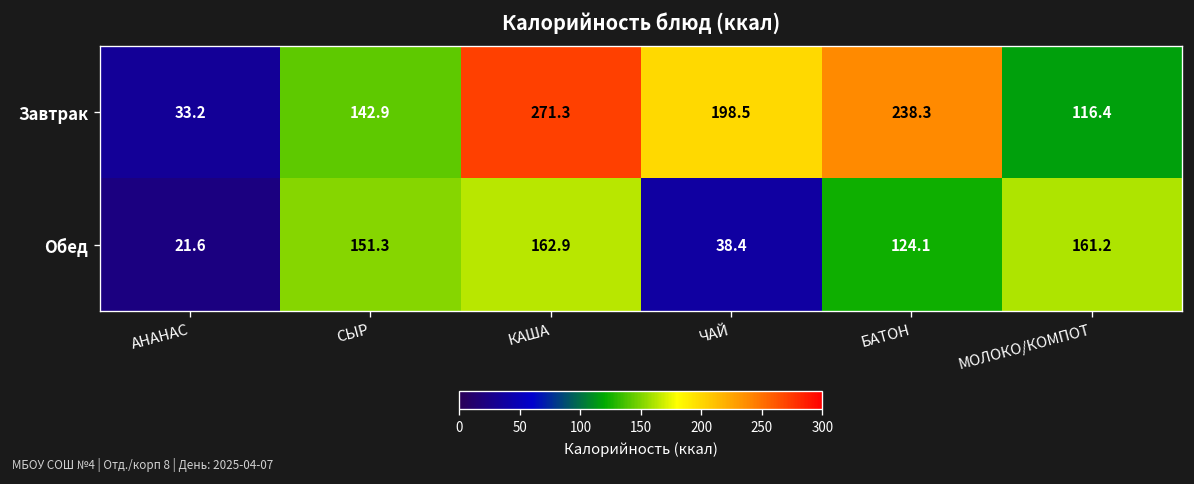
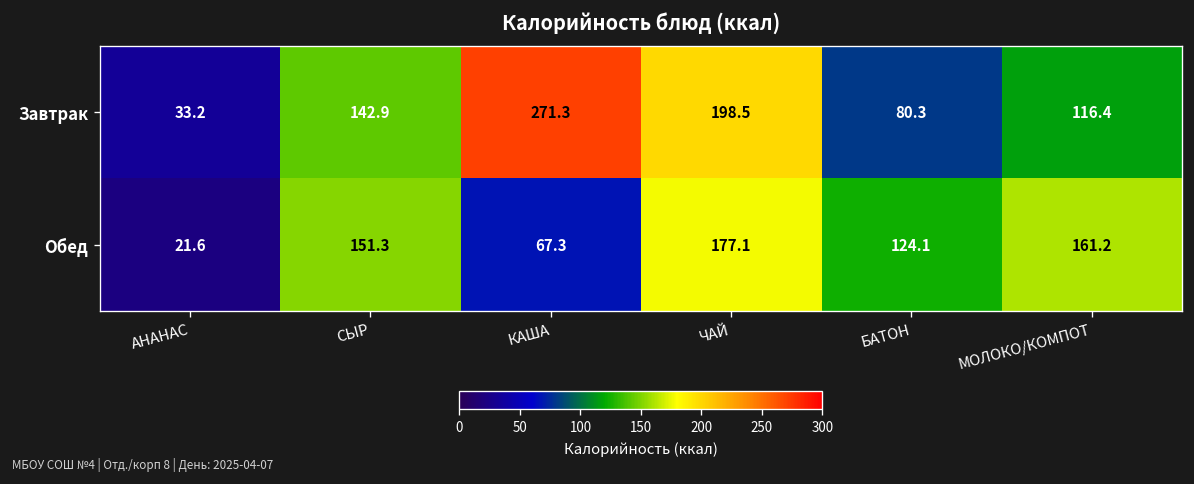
Завтрак, БАТОН: 238.3 -> 80.3
Обед, КАША: 162.9 -> 67.3
Обед, ЧАЙ: 38.4 -> 177.1
